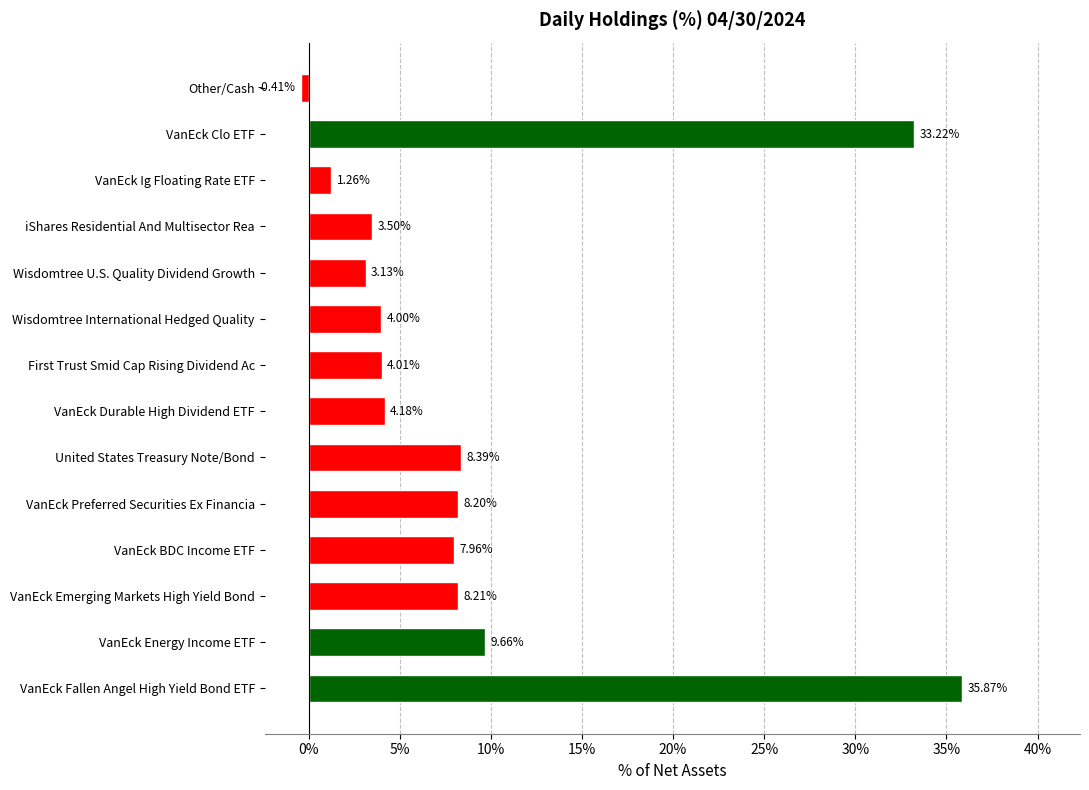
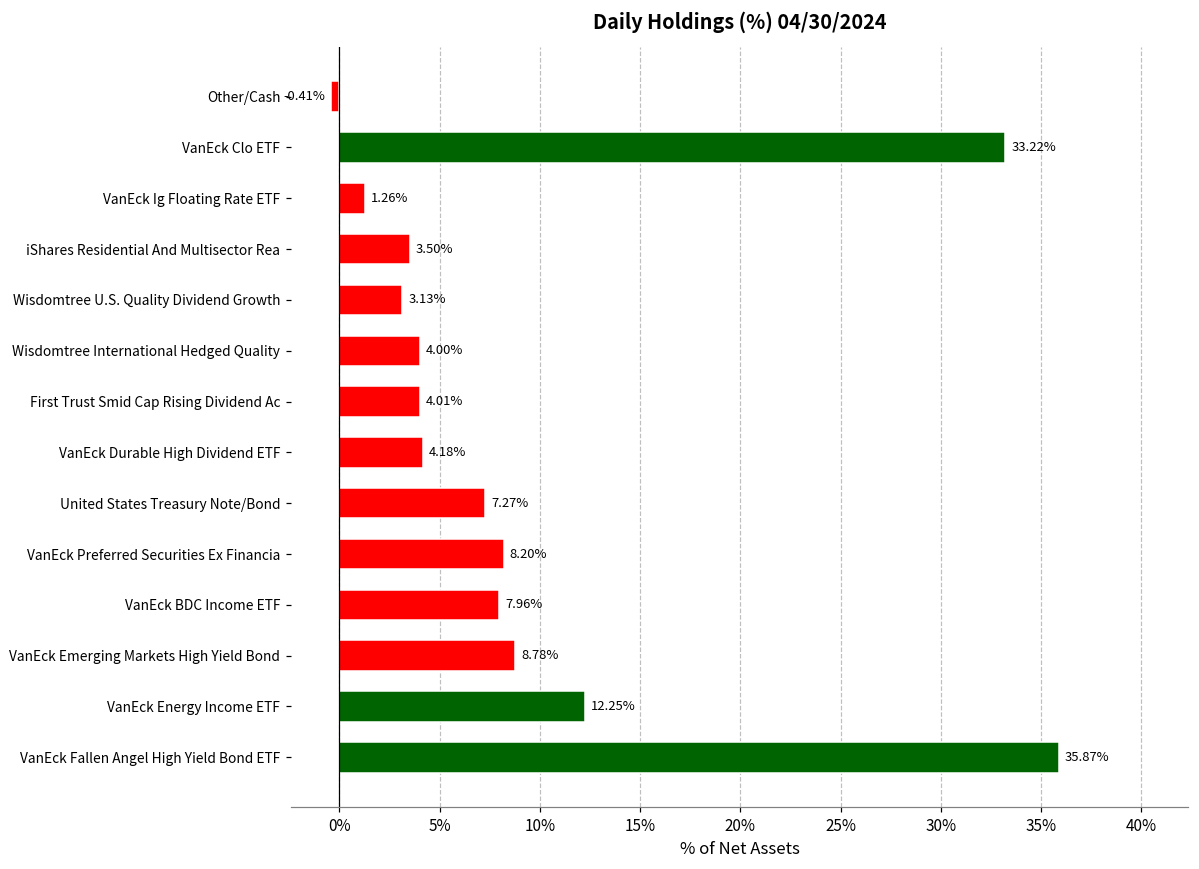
United States Treasury Note/Bond: 8.39% -> 7.27%
VanEck Emerging Markets High Yield Bond: 8.21% -> 8.78%
VanEck Energy Income ETF: 9.66% -> 12.25%
